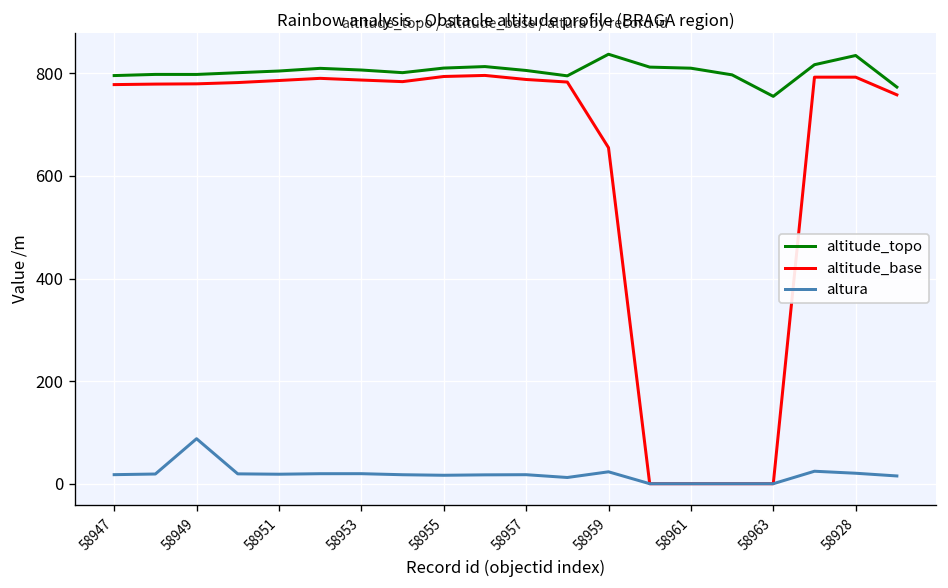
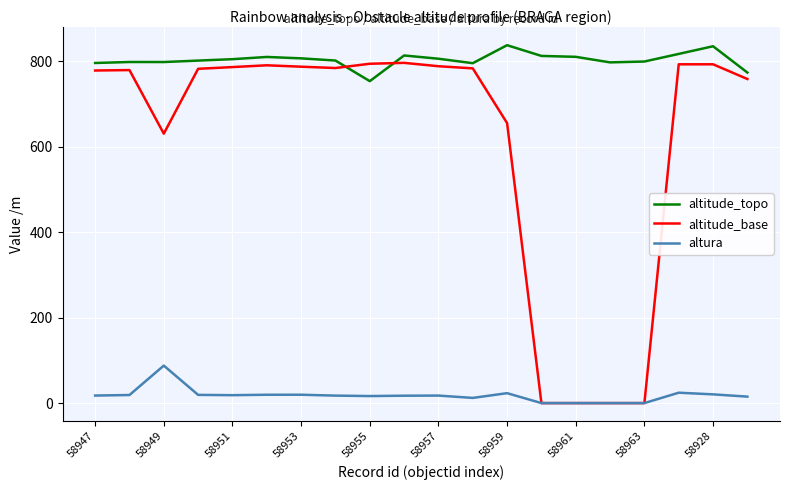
altitude_base, 58949: 780 -> 630
altitude_topo, 58955: 810 -> 750
altitude_topo, 58963: 760 -> 800
